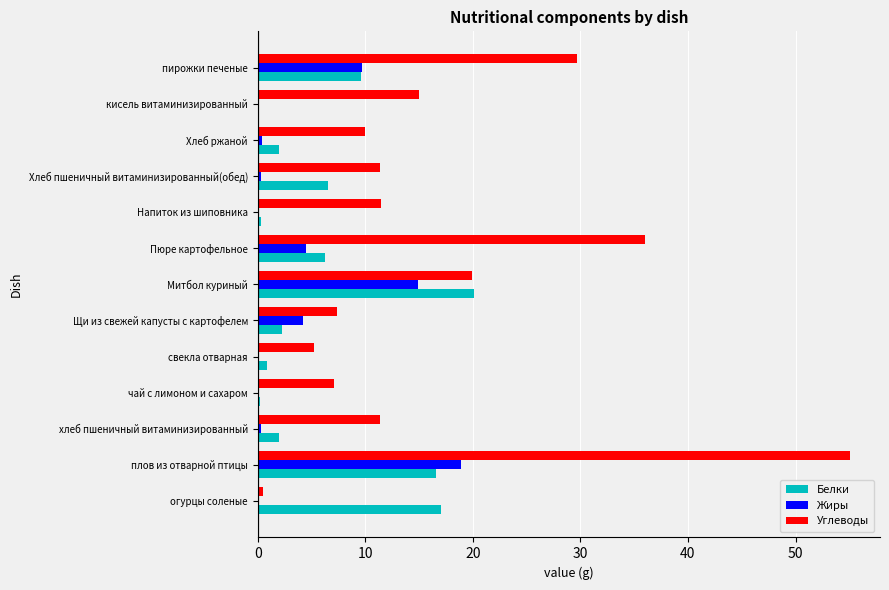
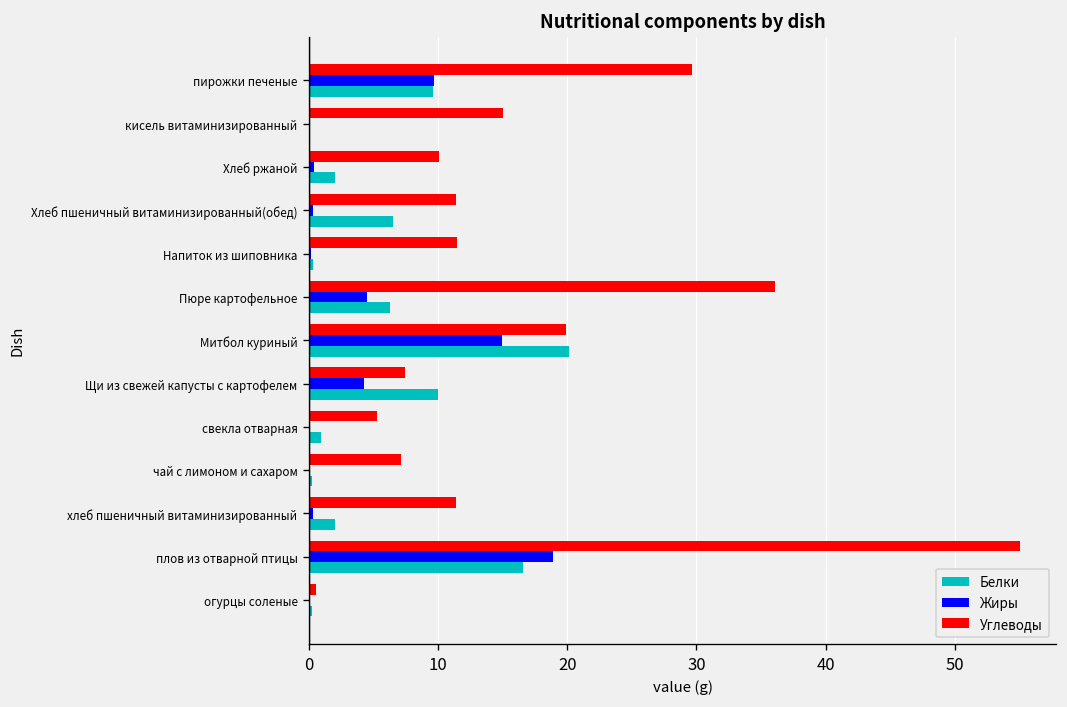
Белки, Щи из свежей капусты с картофелем: 2.2 -> 10.0
Белки, огурцы соленые: 17.0 -> 0.2
